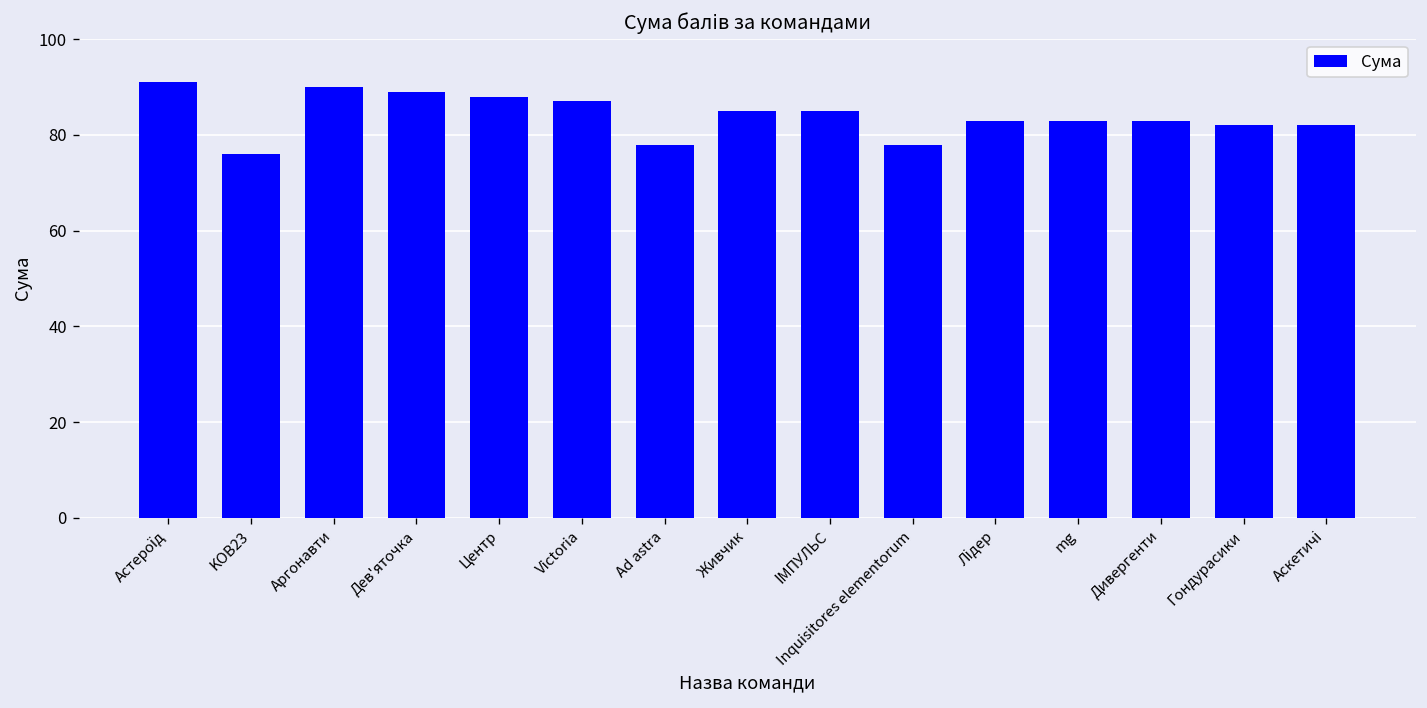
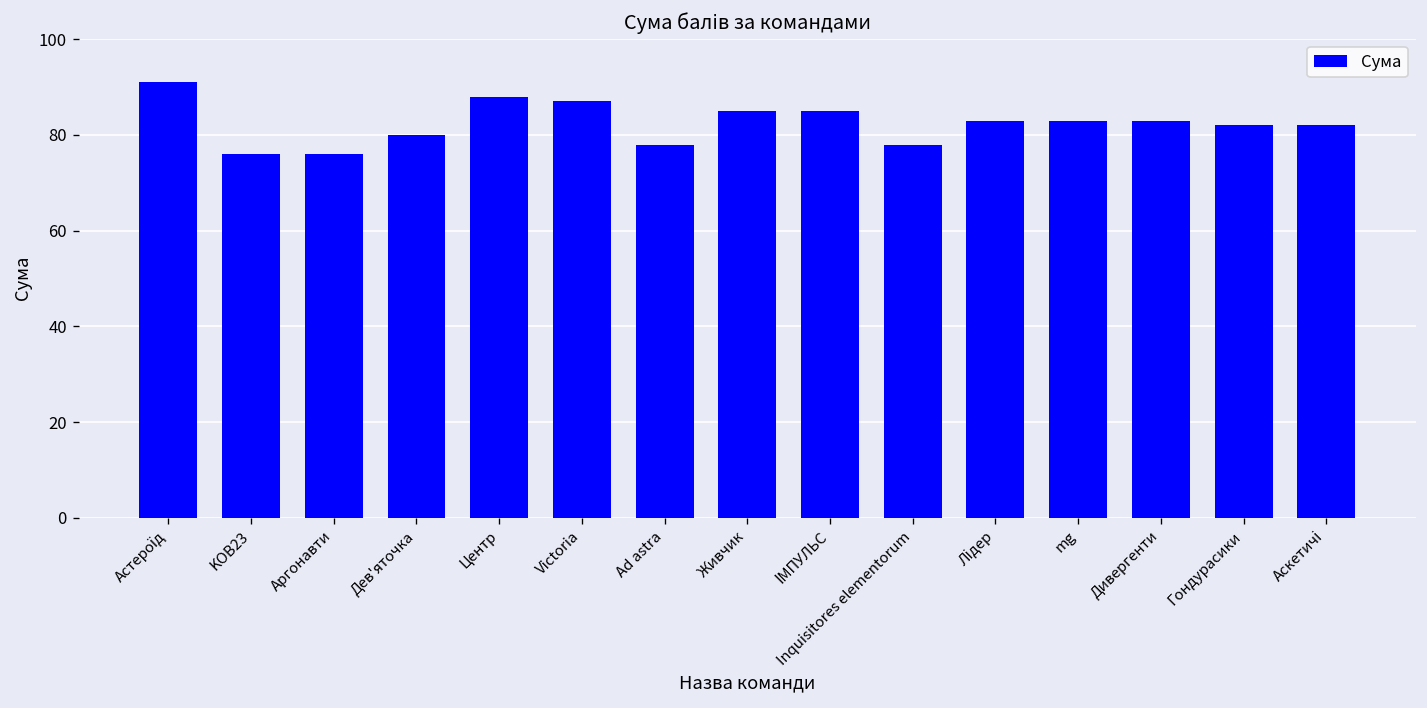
Аргонавти: 90 -> 76
Дев'яточка: 89 -> 80
